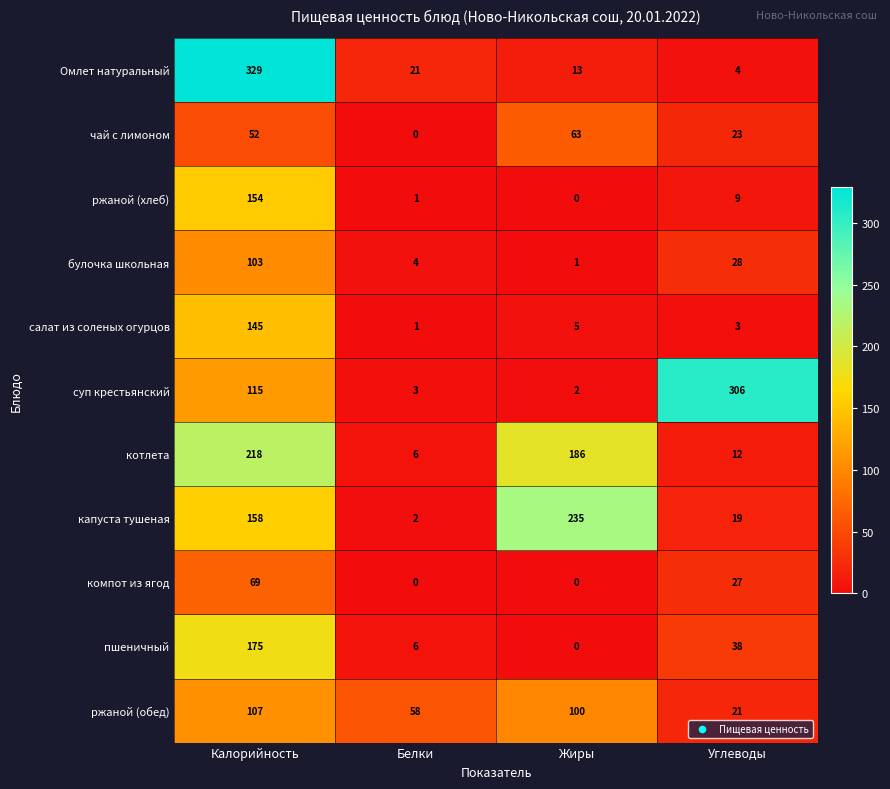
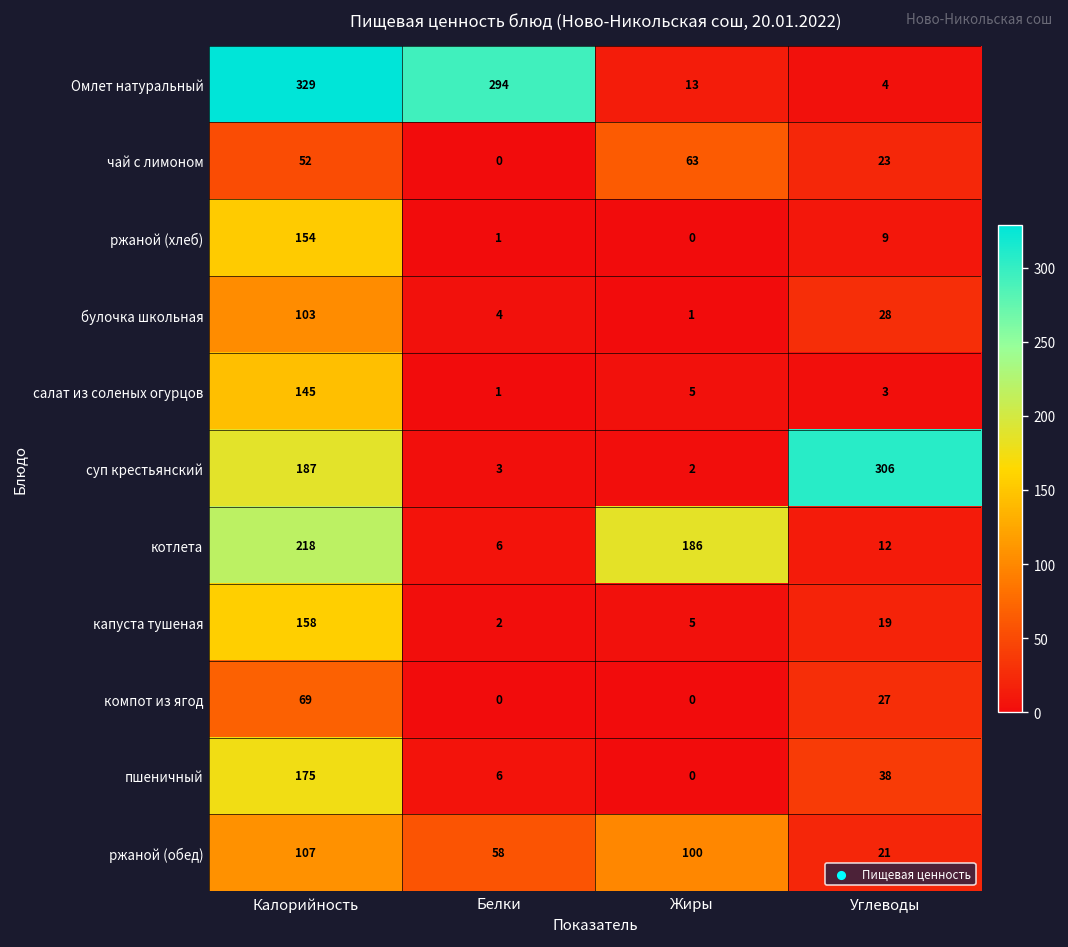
Омлет натуральный, Белки: 21 -> 294
суп крестьянский, Калорийность: 115 -> 187
капуста тушеная, Жиры: 235 -> 5
